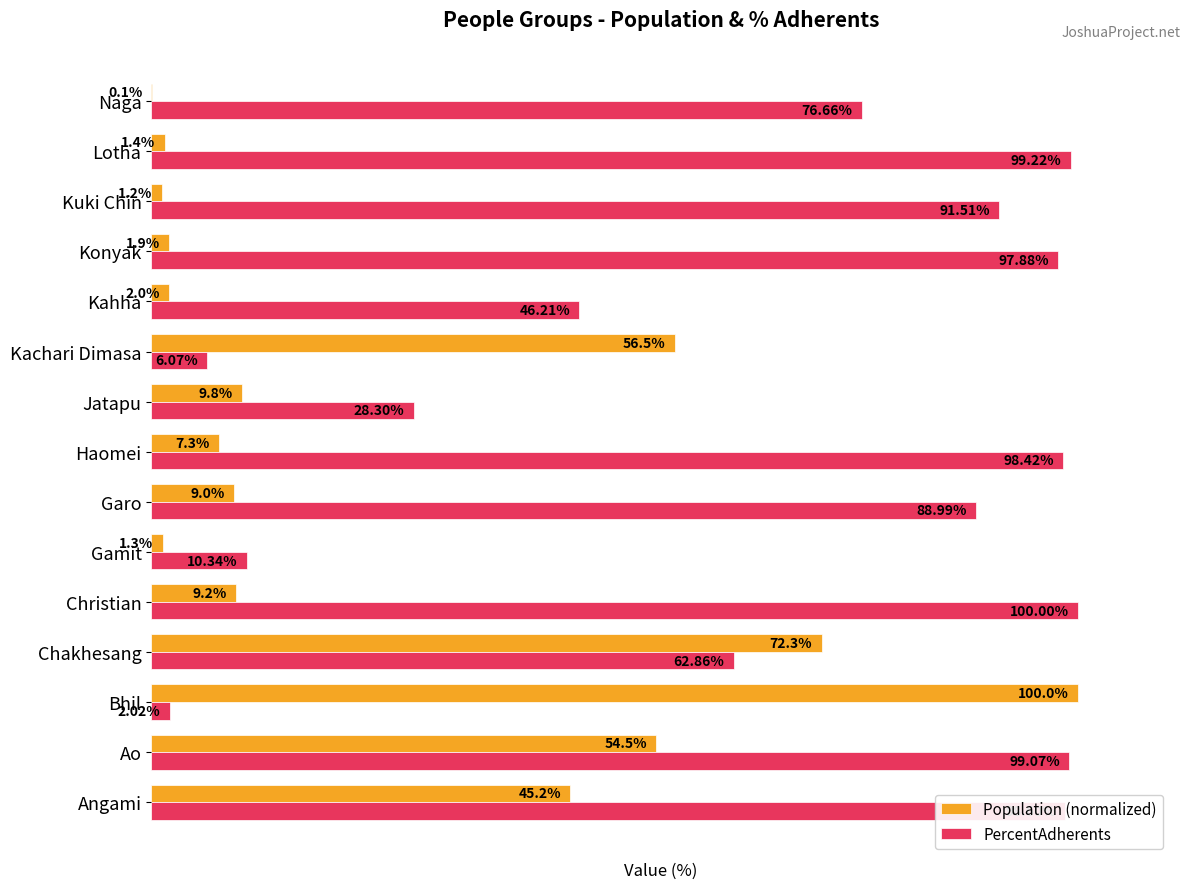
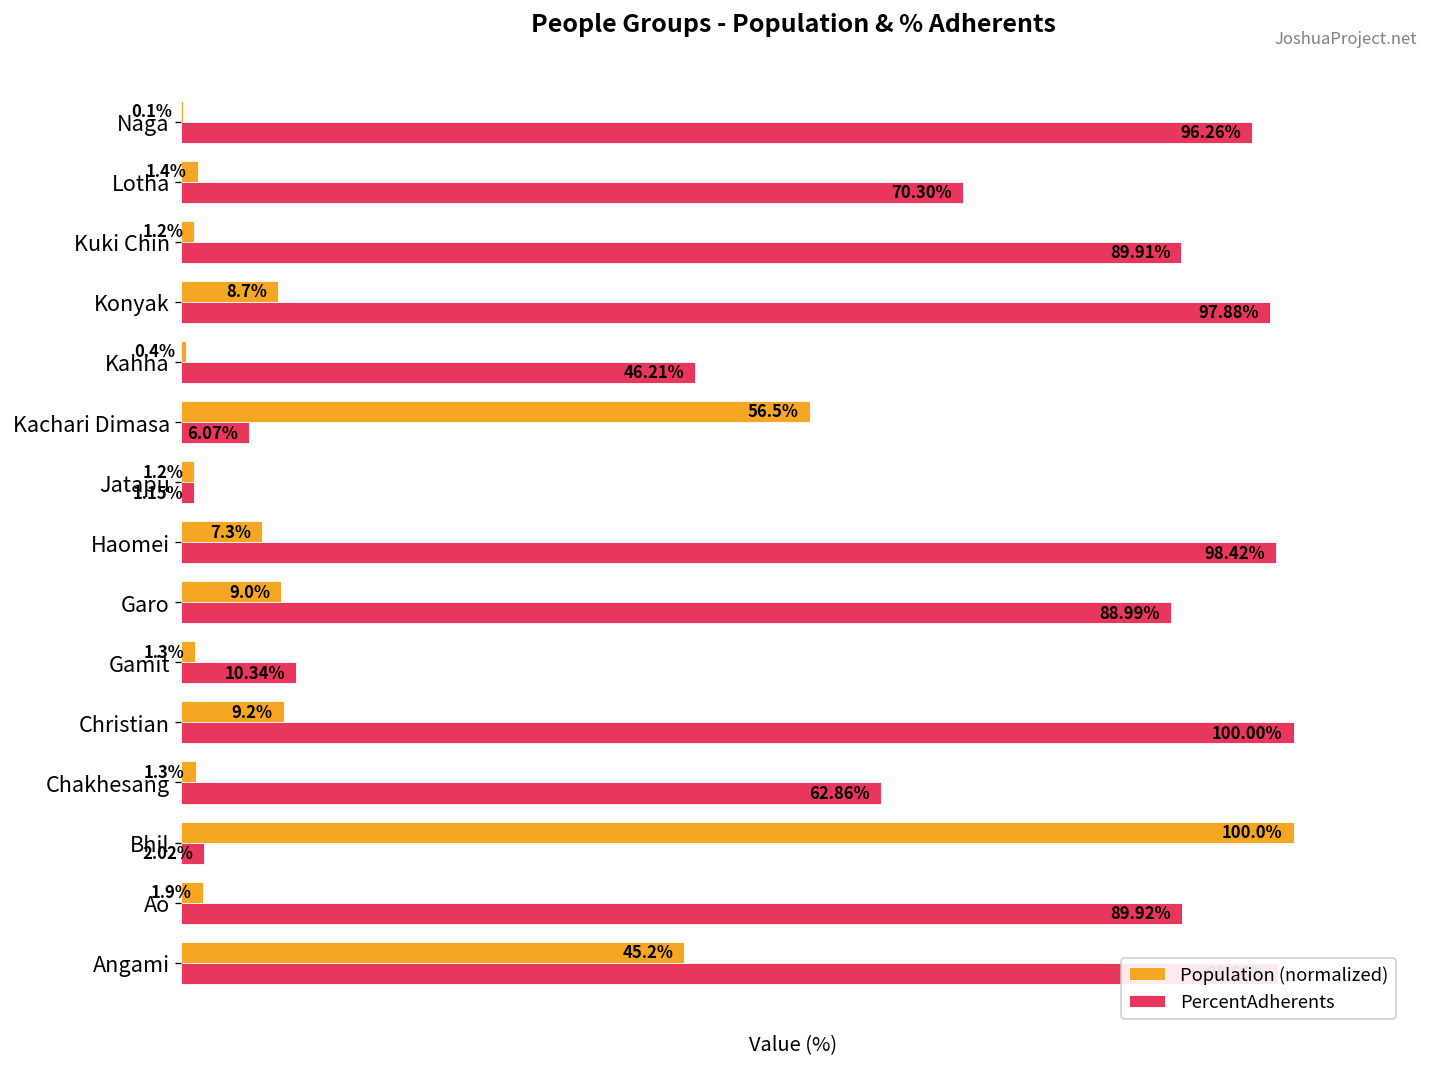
PercentAdherents, Naga: 76.66% -> 96.26%
PercentAdherents, Lotha: 99.22% -> 70.30%
PercentAdherents, Kuki Chin: 91.51% -> 89.91%
Population (normalized), Konyak: 1.9% -> 8.7%
Population (normalized), Kahha: 2.0% -> 0.4%
Population (normalized), Jatapu: 9.8% -> 1.2%
PercentAdherents, Jatapu: 28.30% -> 1.15%
Population (normalized), Chakhesang: 72.3% -> 1.3%
Population (normalized), Ao: 54.5% -> 1.9%
PercentAdherents, Ao: 99.07% -> 89.92%
